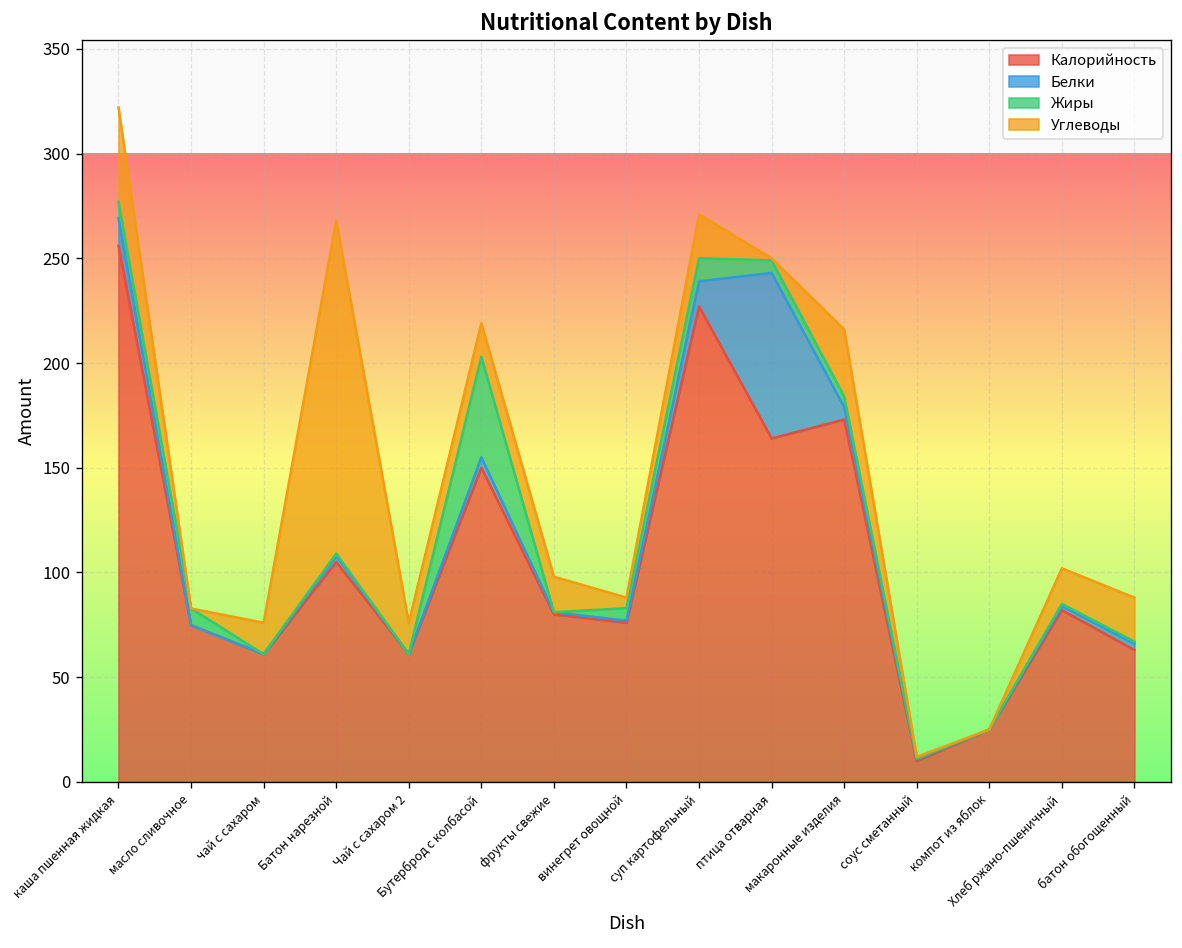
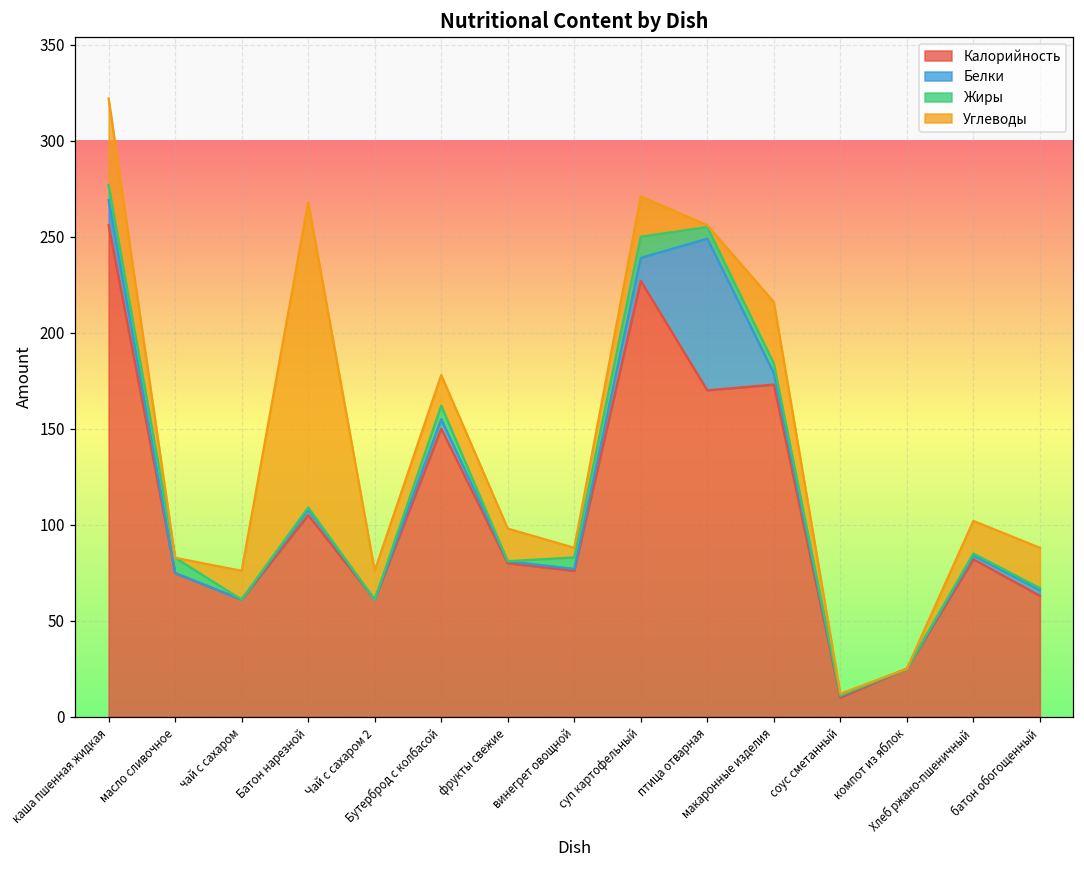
Жиры, Бутерброд с колбасой: 48 -> 7
Калорийность, птица отварная: 164 -> 170
